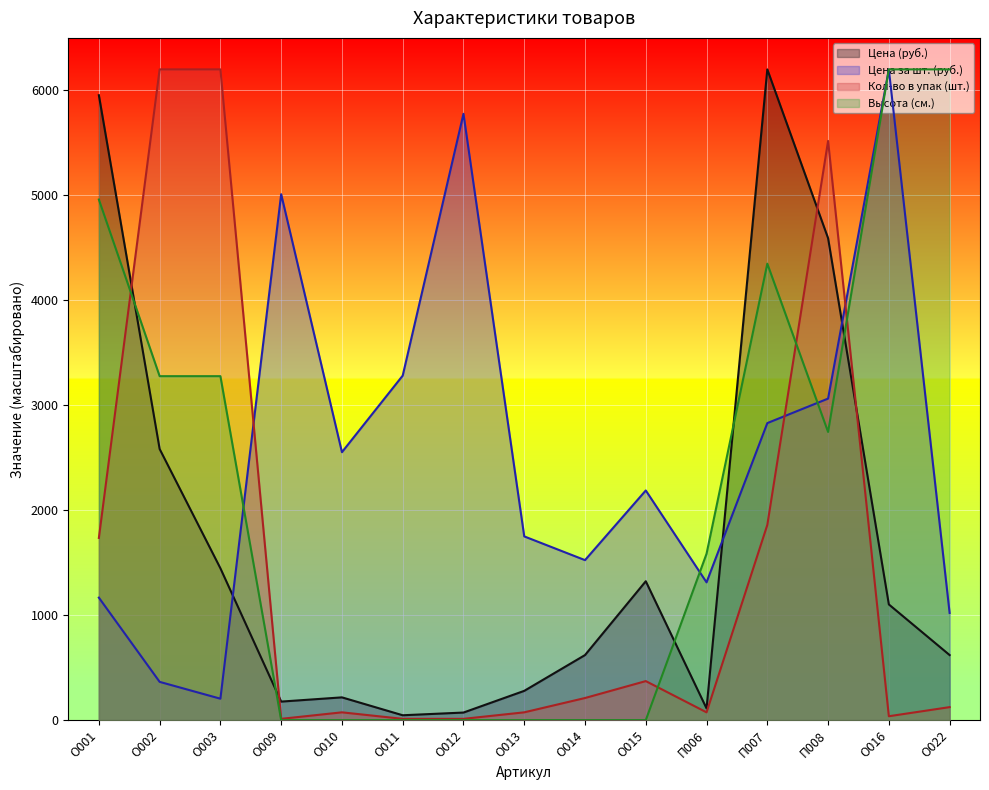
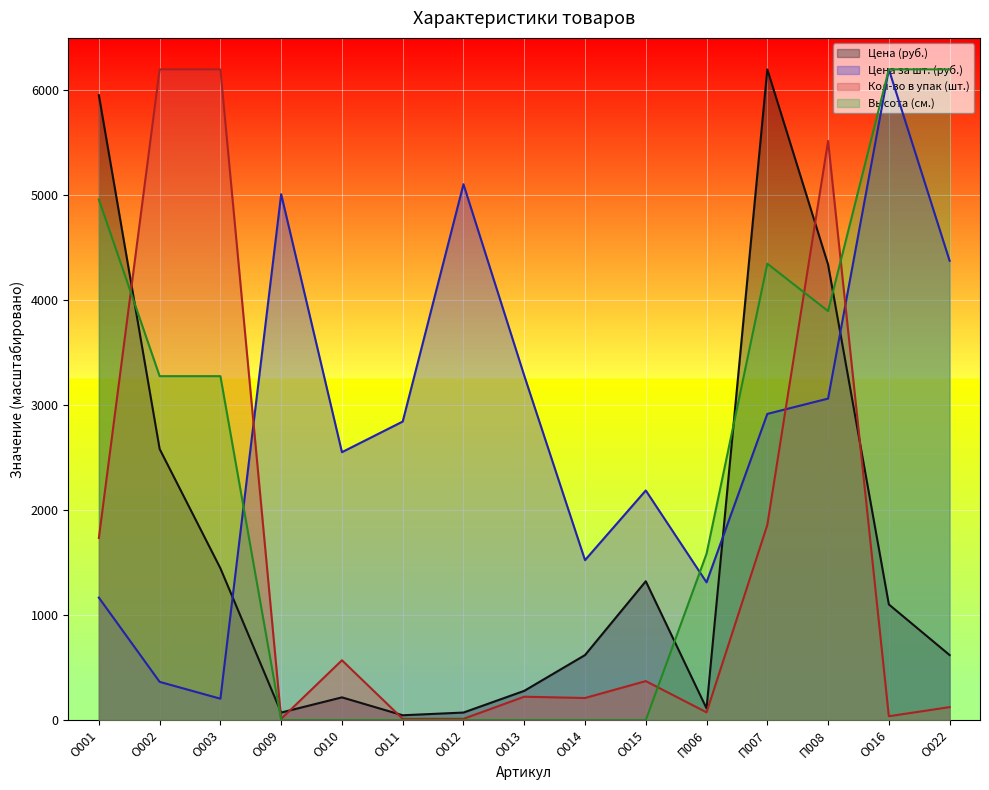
Цена (руб.), О009: 180 -> 70
Кол-во в упак (шт.), О010: 70 -> 570
Цена за шт. (руб.), О011: 3280 -> 2840
Цена за шт. (руб.), О012: 5780 -> 5110
Цена за шт. (руб.), О013: 1750 -> 3280
Кол-во в упак (шт.), О013: 70 -> 220
Цена за шт. (руб.), П007: 2830 -> 2920
Цена (руб.), П008: 4590 -> 4340
Высота (см.), П008: 2750 -> 3900
Цена за шт. (руб.), О022: 1020 -> 4380
